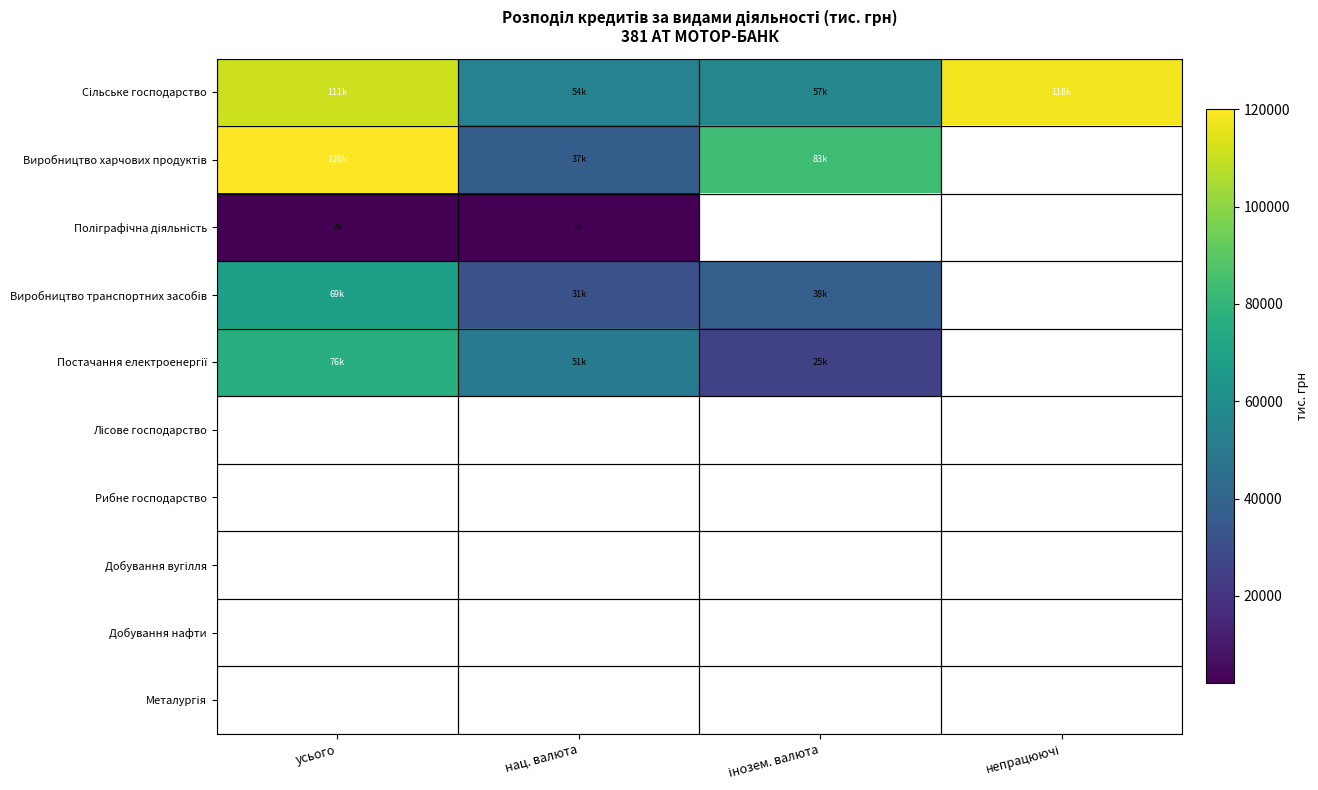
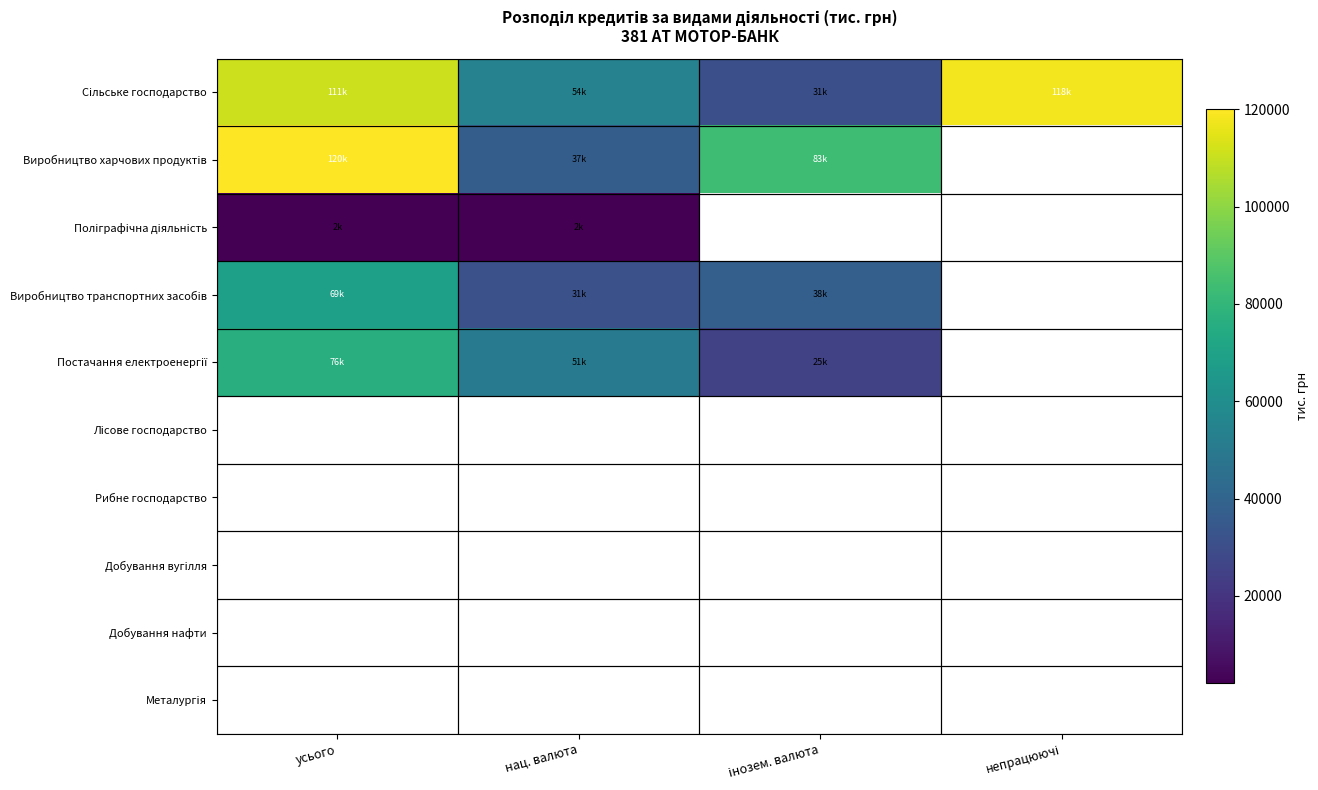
Сільське господарство, інозем. валюта: 57k -> 31k
